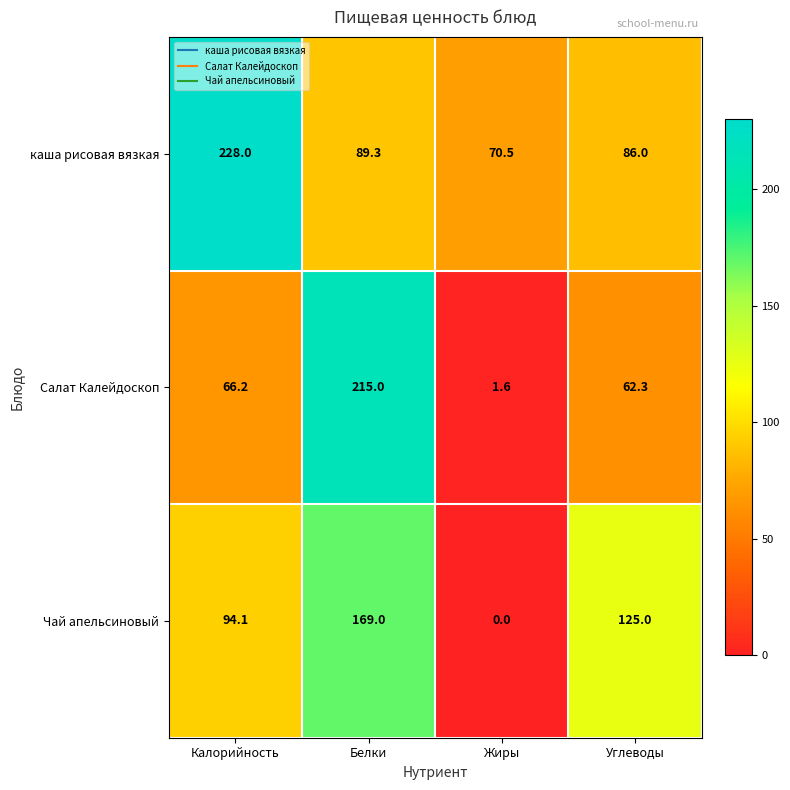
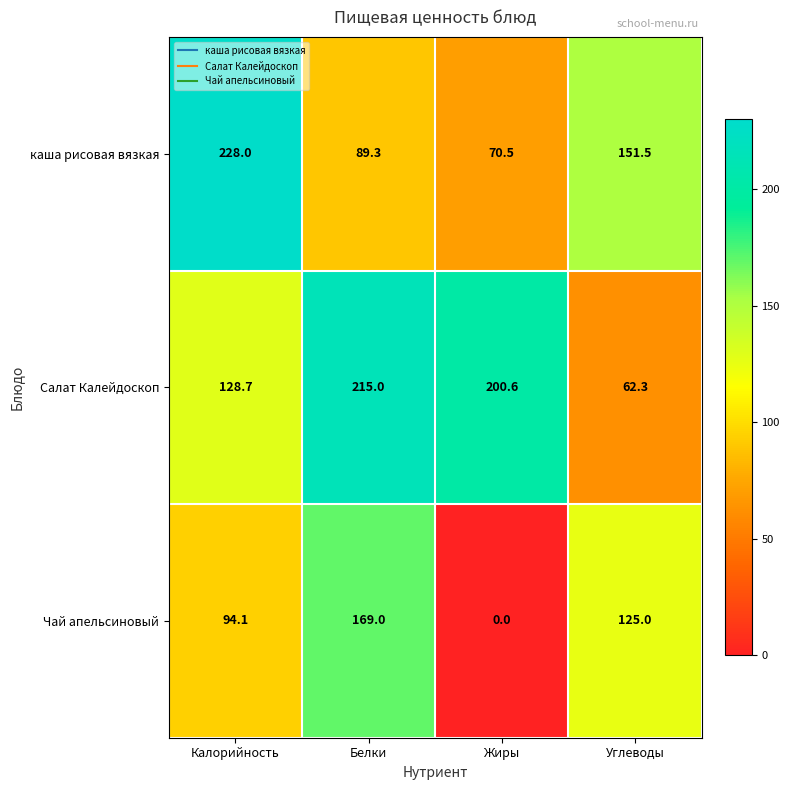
каша рисовая вязкая, Углеводы: 86.0 -> 151.5
Салат Калейдоскоп, Калорийность: 66.2 -> 128.7
Салат Калейдоскоп, Жиры: 1.6 -> 200.6
